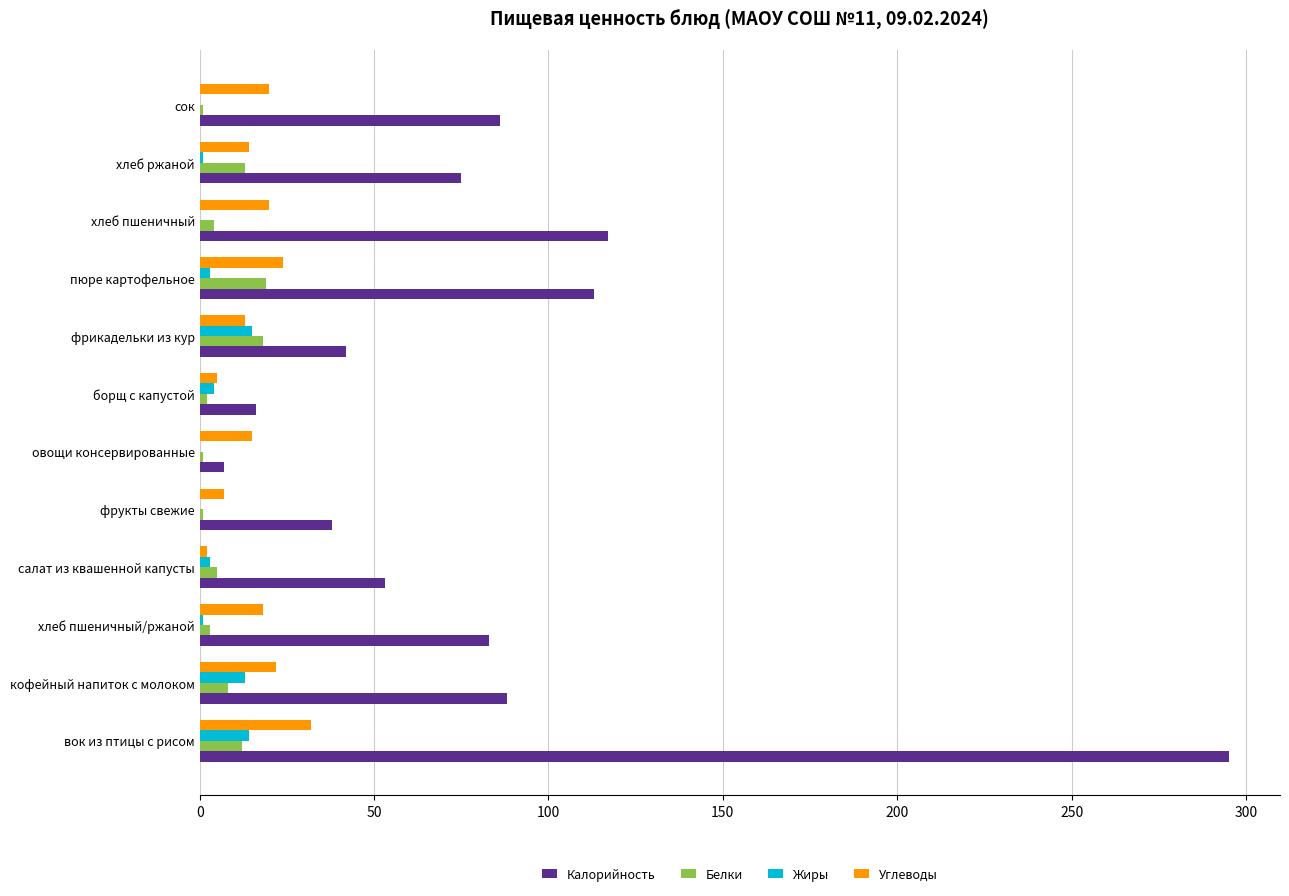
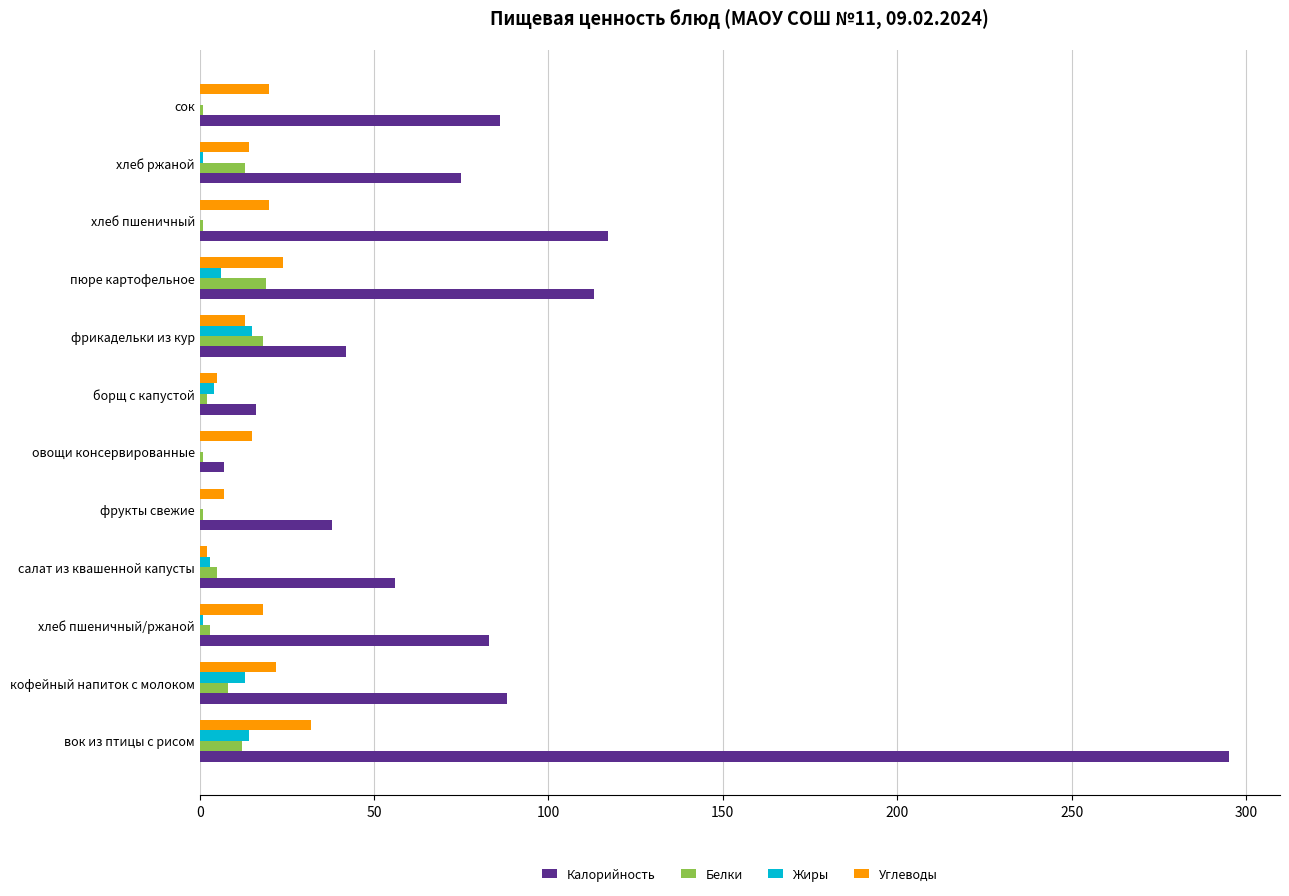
Белки, хлеб пшеничный: 4 -> 1
Жиры, пюре картофельное: 3 -> 6
Калорийность, салат из квашенной капусты: 53 -> 56
